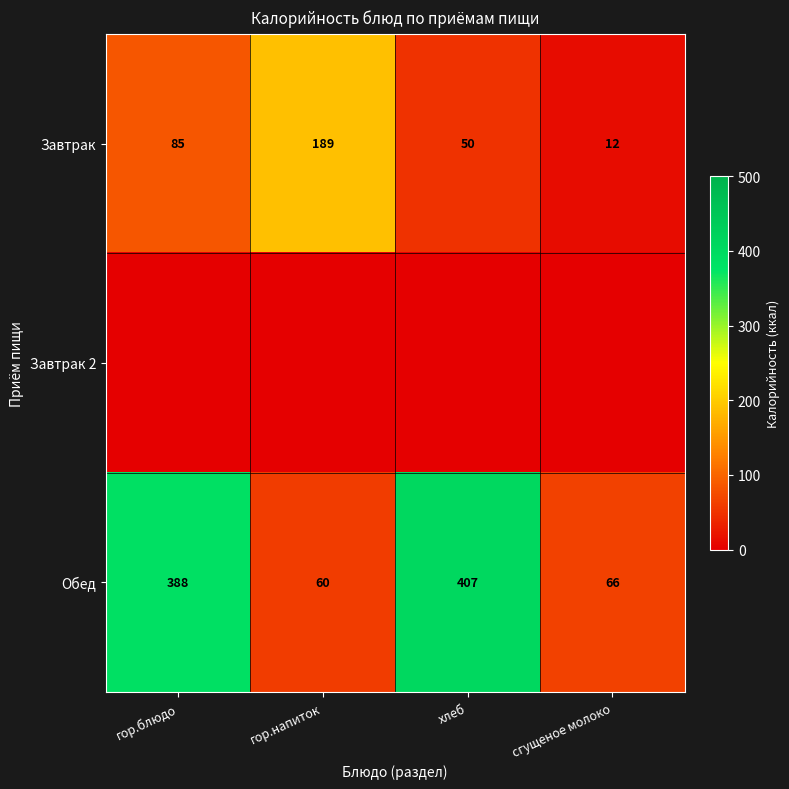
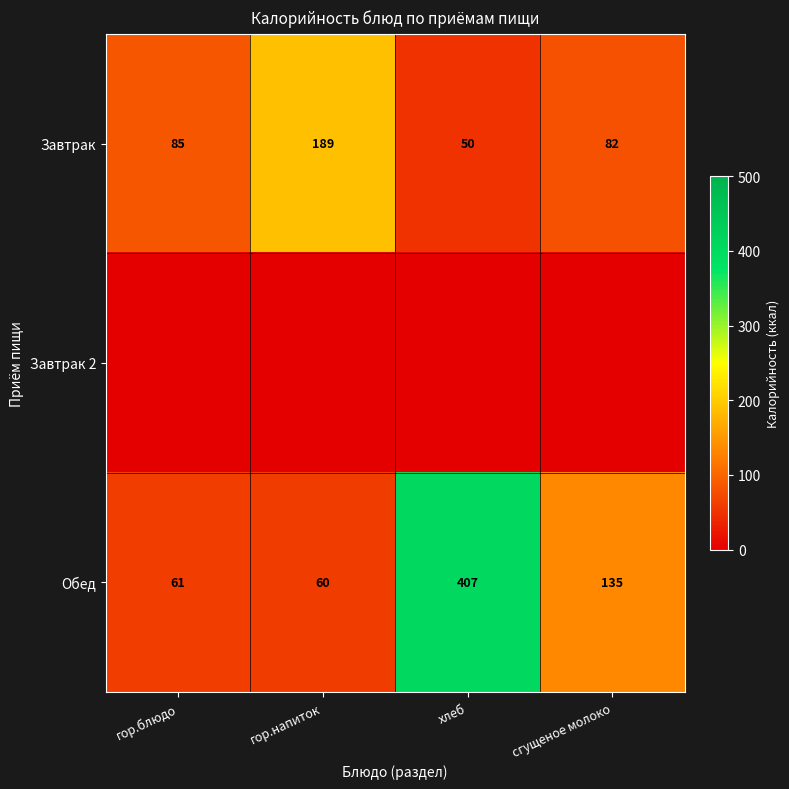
Завтрак, сгущеное молоко: 12 -> 82
Обед, гор.блюдо: 388 -> 61
Обед, сгущеное молоко: 66 -> 135
